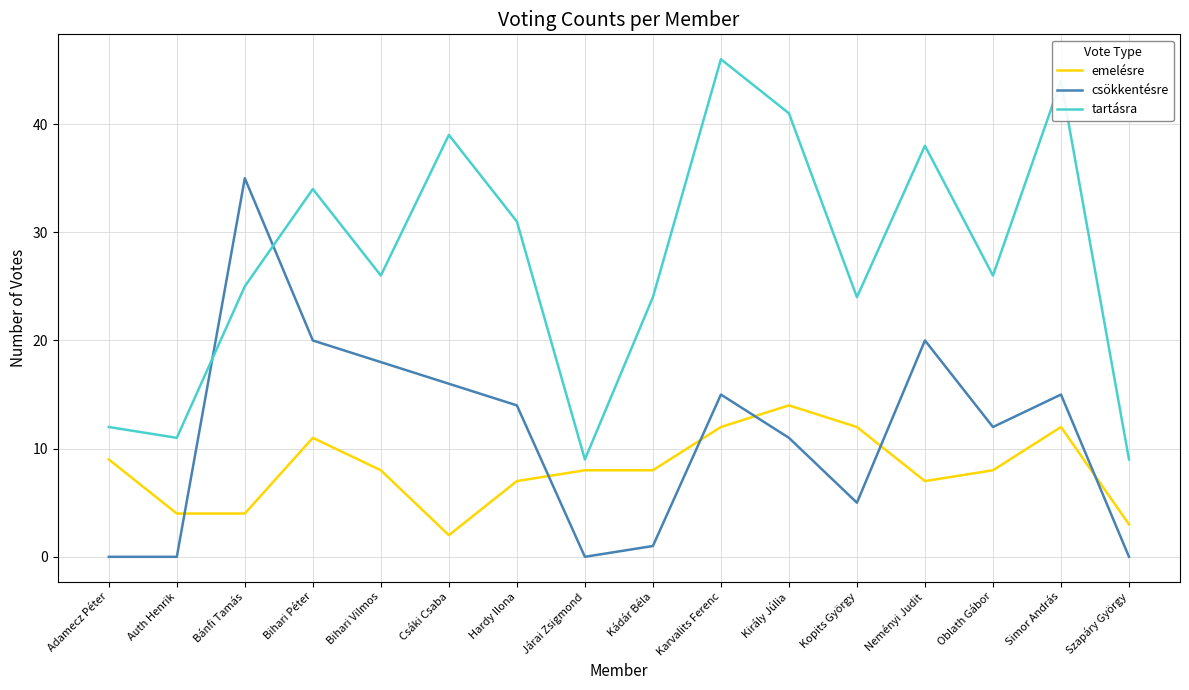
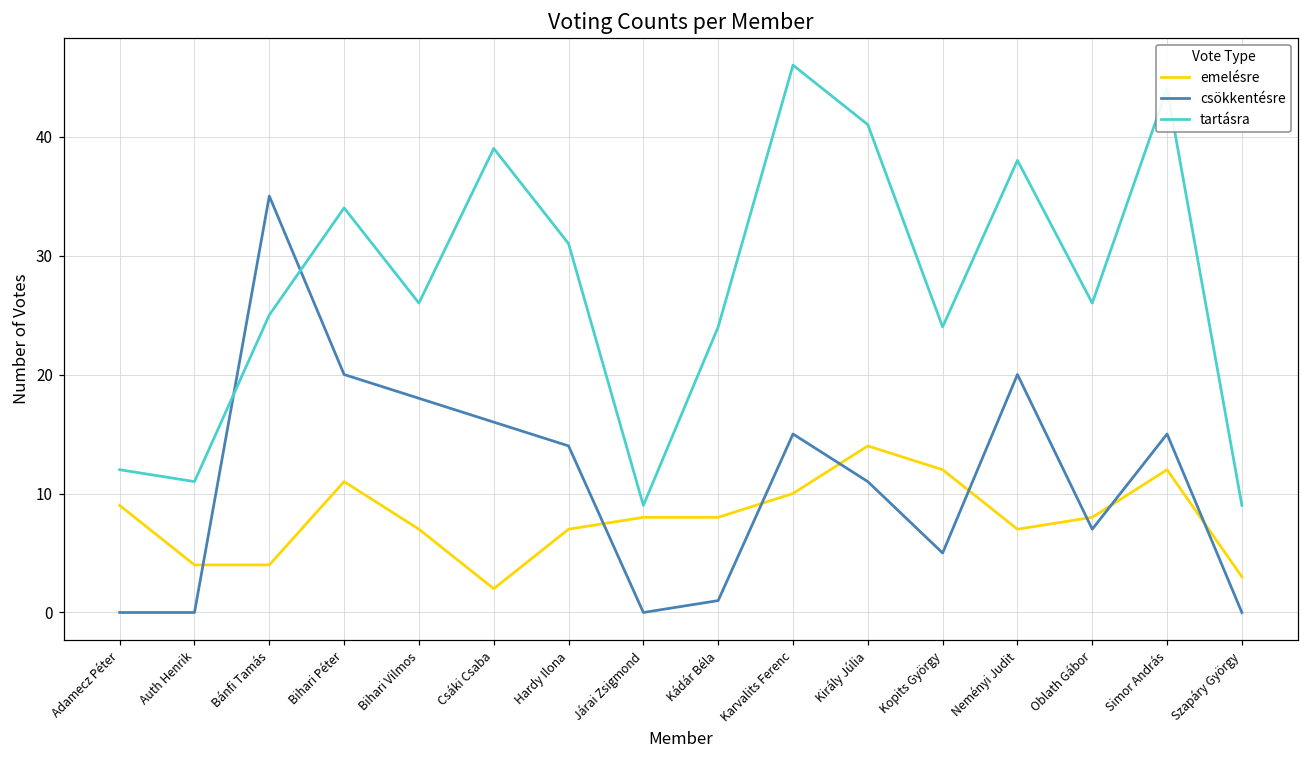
emelésre, Bihari Vilmos: 8 -> 7
emelésre, Karvalits Ferenc: 12 -> 10
csökkentésre, Oblath Gábor: 12 -> 7
